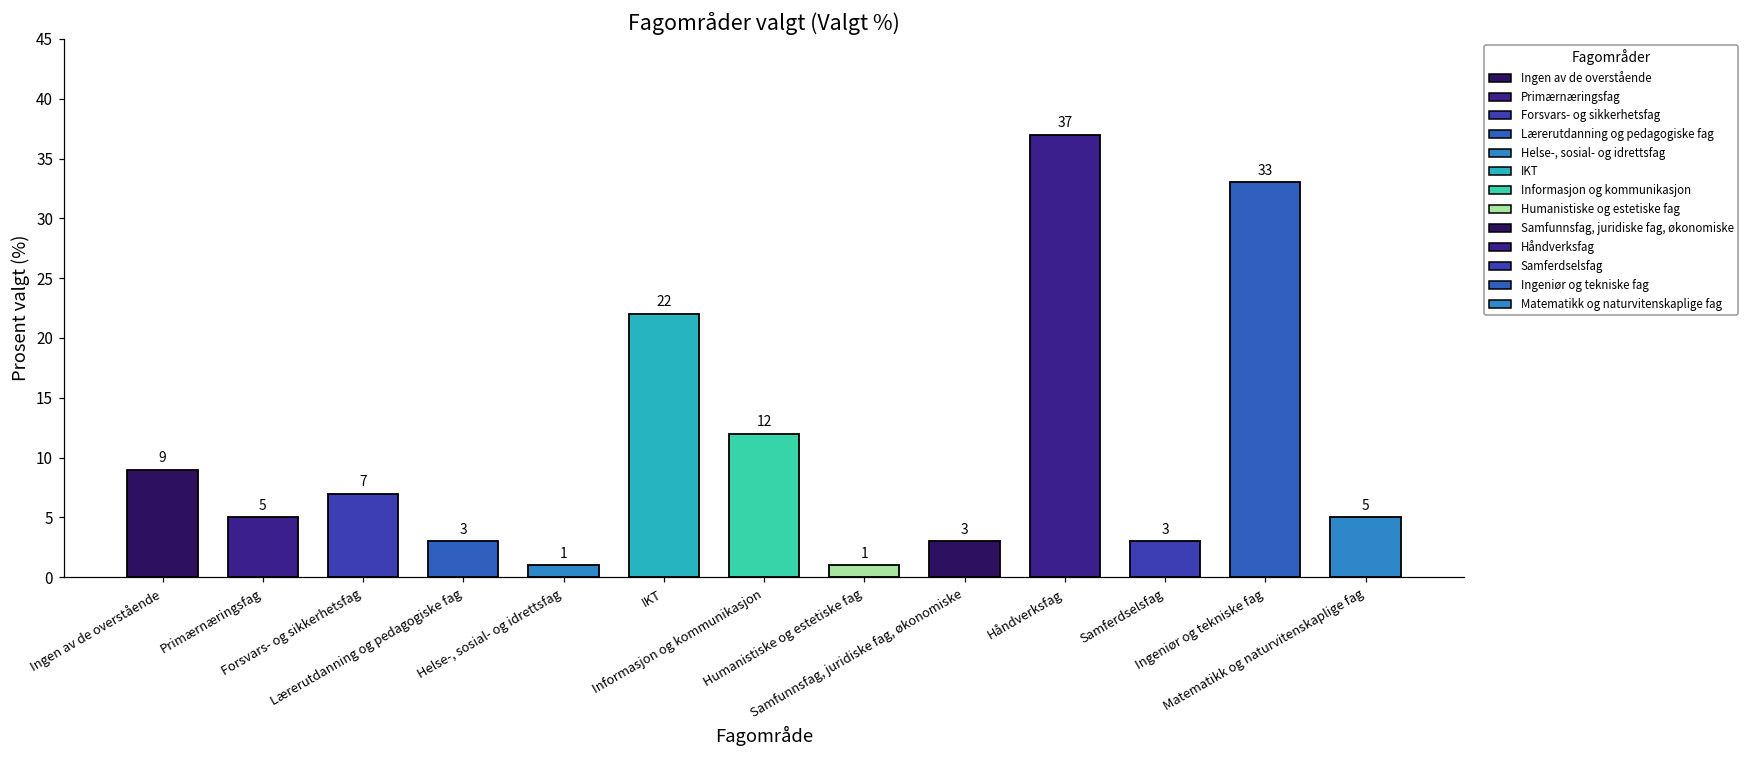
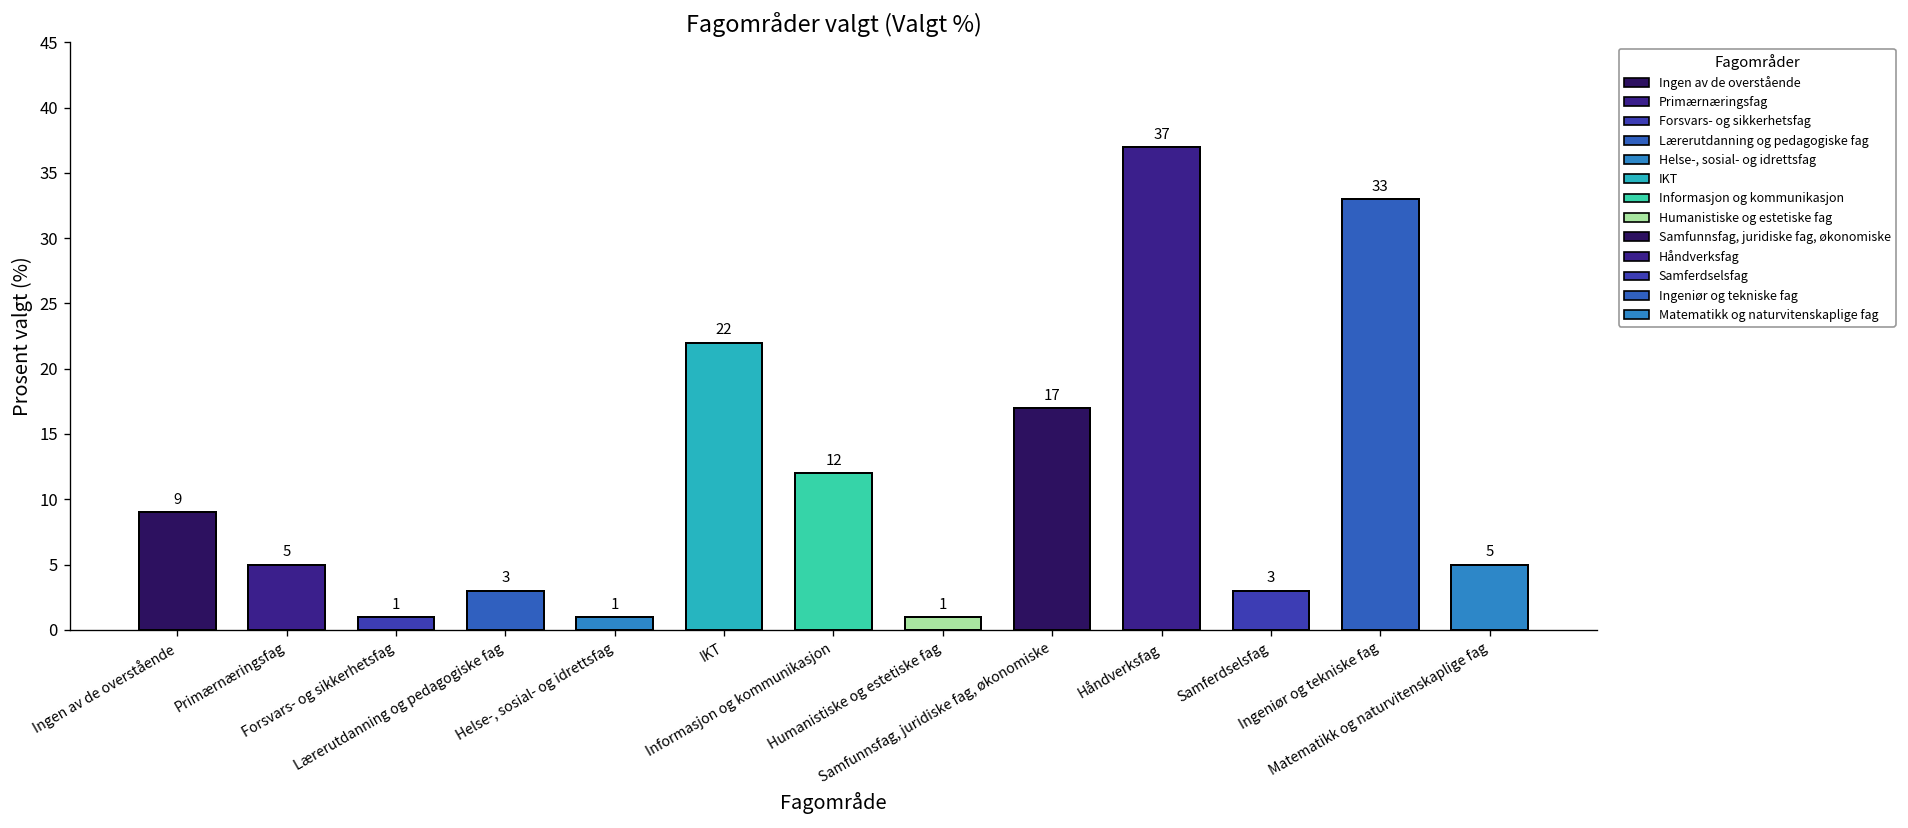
Forsvars- og sikkerhetsfag: 7 -> 1
Samfunnsfag, juridiske fag, økonomiske: 3 -> 17
